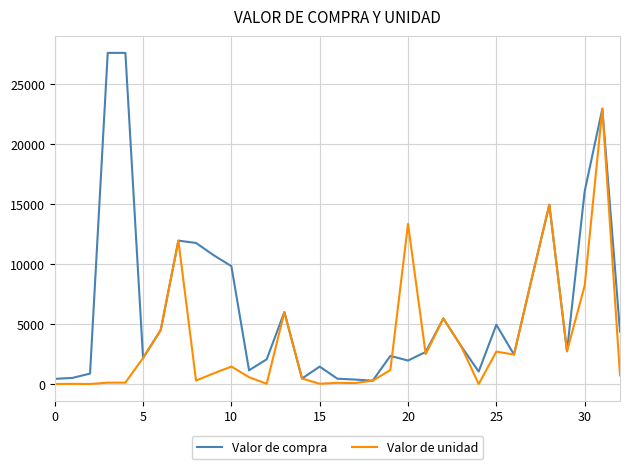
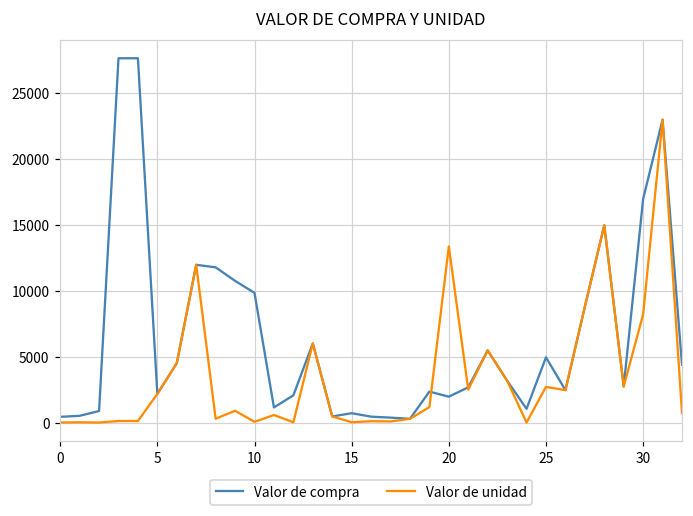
Valor de unidad, 10: 1500 -> 100
Valor de compra, 15: 1500 -> 700
Valor de compra, 30: 16100 -> 16900
